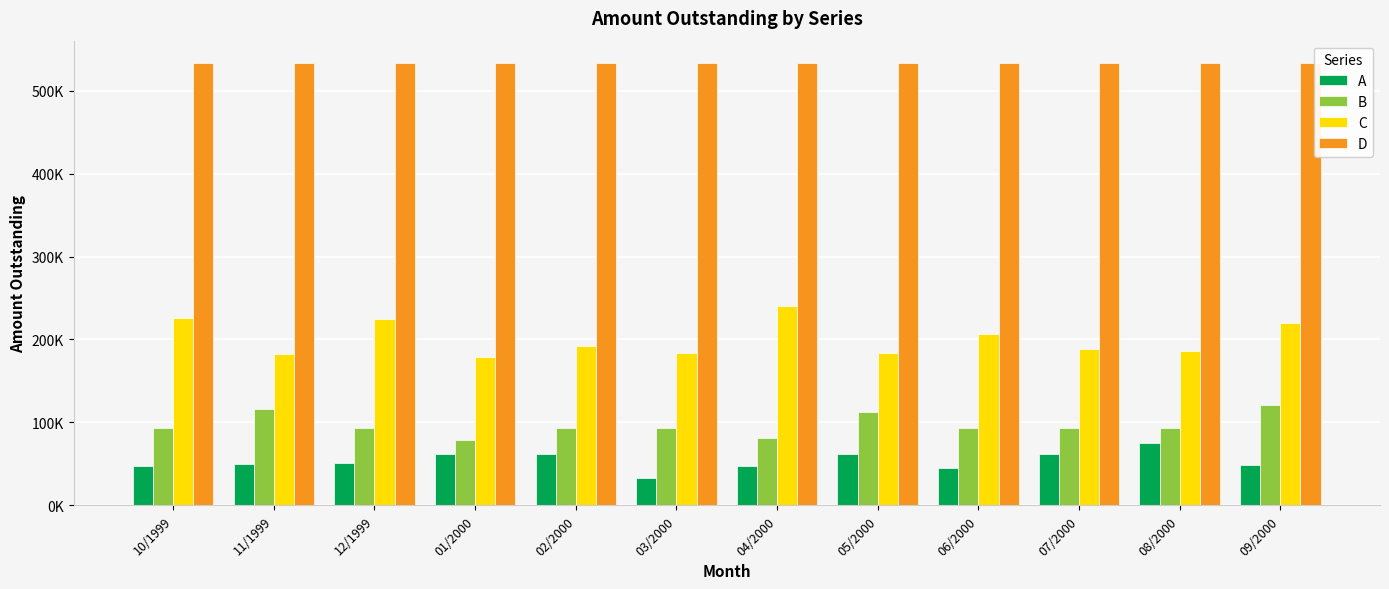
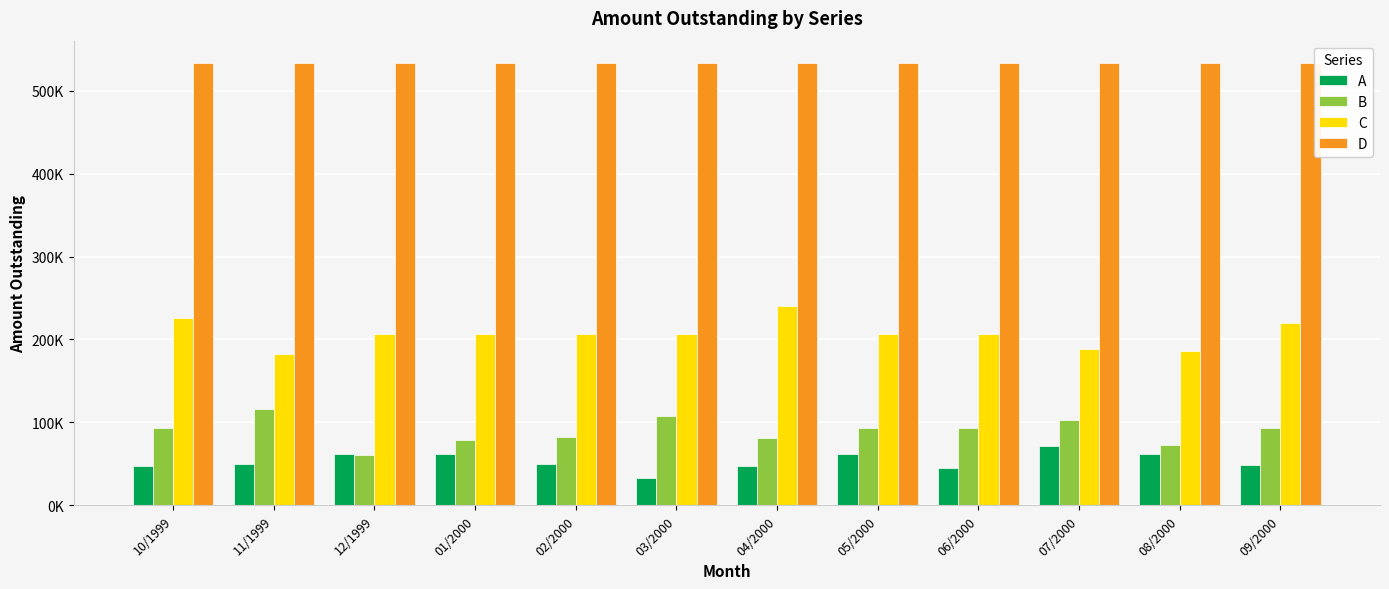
A, 12/1999: 50000 -> 60000
B, 12/1999: 90000 -> 60000
C, 12/1999: 220000 -> 210000
C, 01/2000: 180000 -> 210000
A, 02/2000: 60000 -> 50000
B, 02/2000: 90000 -> 80000
C, 02/2000: 190000 -> 210000
B, 03/2000: 90000 -> 110000
C, 03/2000: 180000 -> 210000
B, 05/2000: 110000 -> 90000
C, 05/2000: 180000 -> 210000
A, 07/2000: 60000 -> 70000
B, 07/2000: 90000 -> 100000
A, 08/2000: 70000 -> 60000
B, 08/2000: 90000 -> 70000
B, 09/2000: 120000 -> 90000
